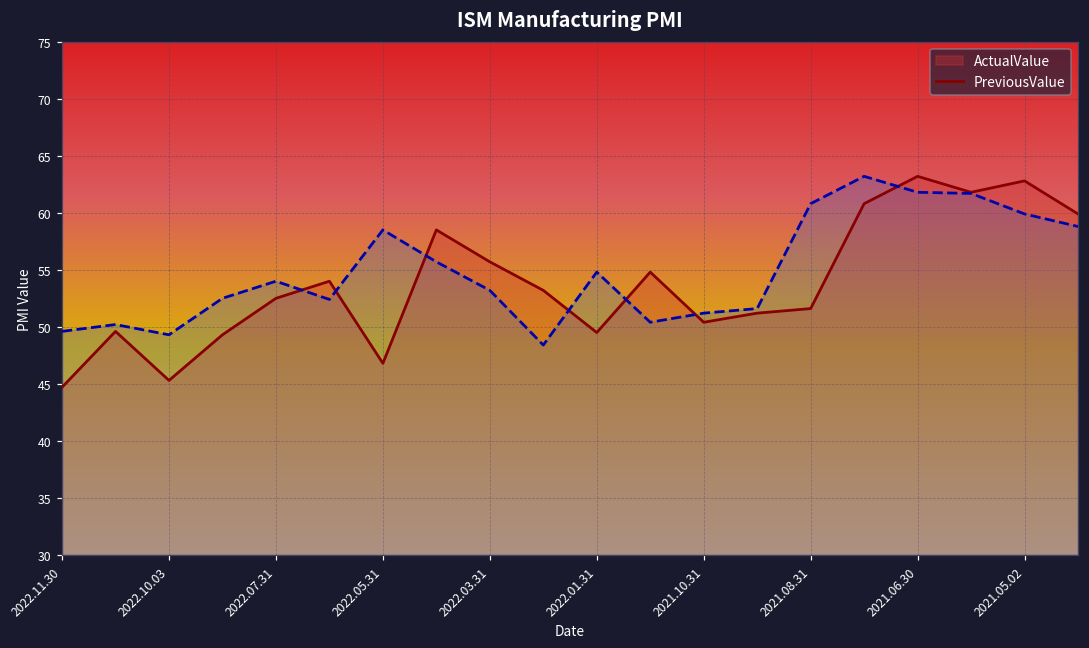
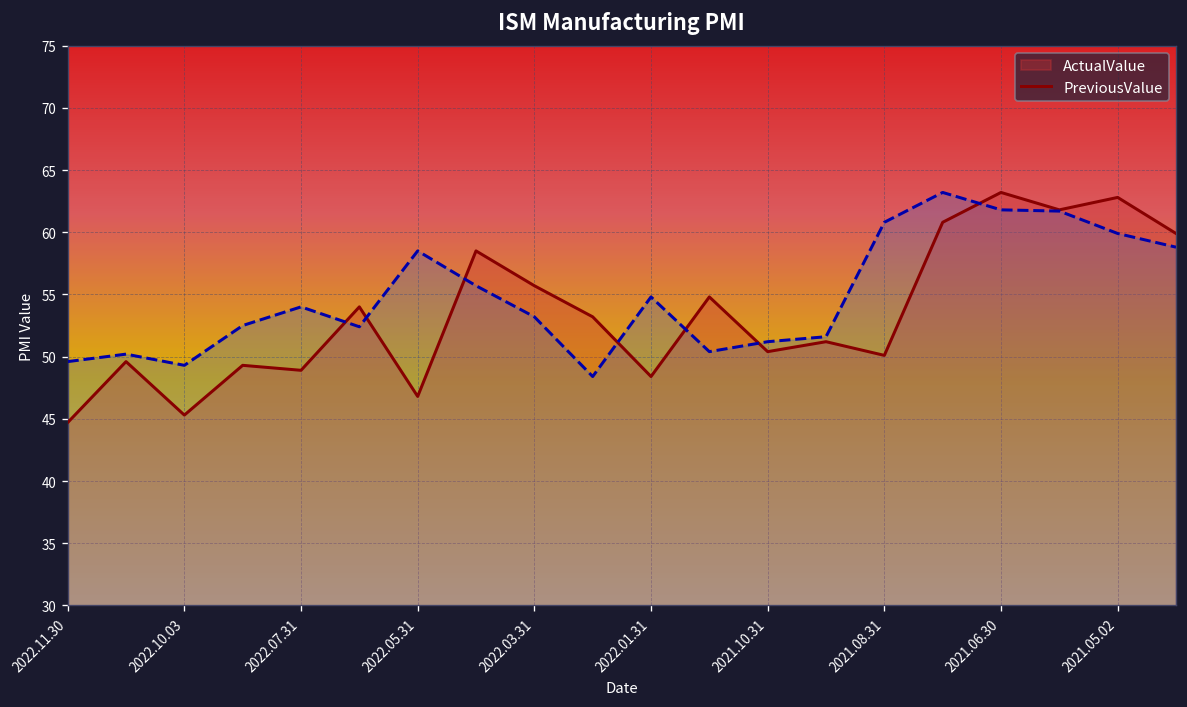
ActualValue, 2022.07.31: 52.5 -> 48.9
ActualValue, 2022.01.31: 49.5 -> 48.4
ActualValue, 2021.08.31: 51.6 -> 50.1
